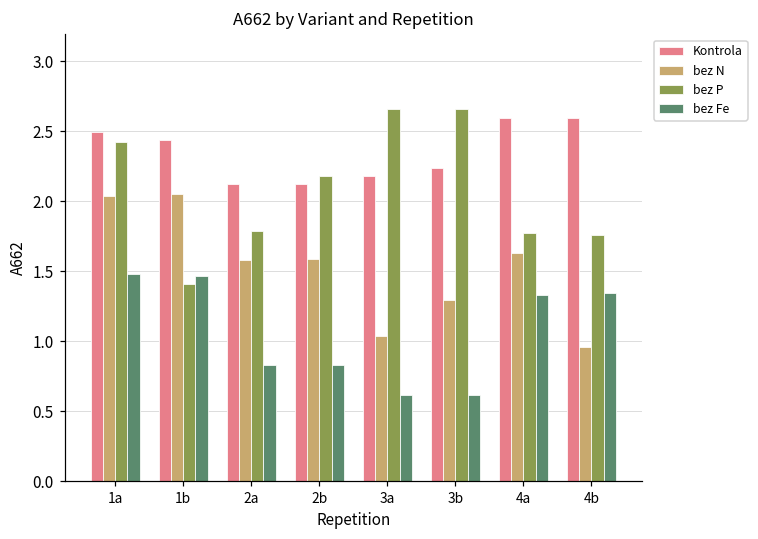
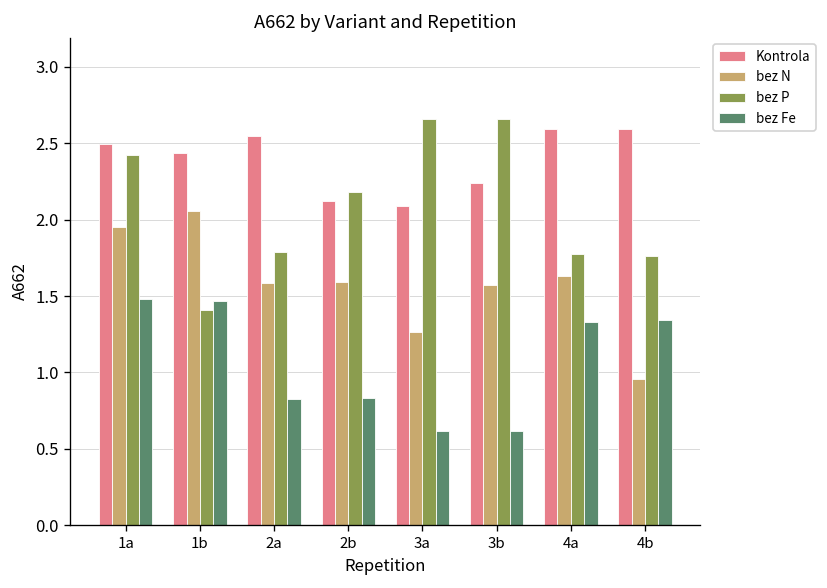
bez N, 1a: 2.04 -> 1.95
Kontrola, 2a: 2.12 -> 2.55
Kontrola, 3a: 2.18 -> 2.09
bez N, 3a: 1.04 -> 1.26
bez N, 3b: 1.29 -> 1.58
